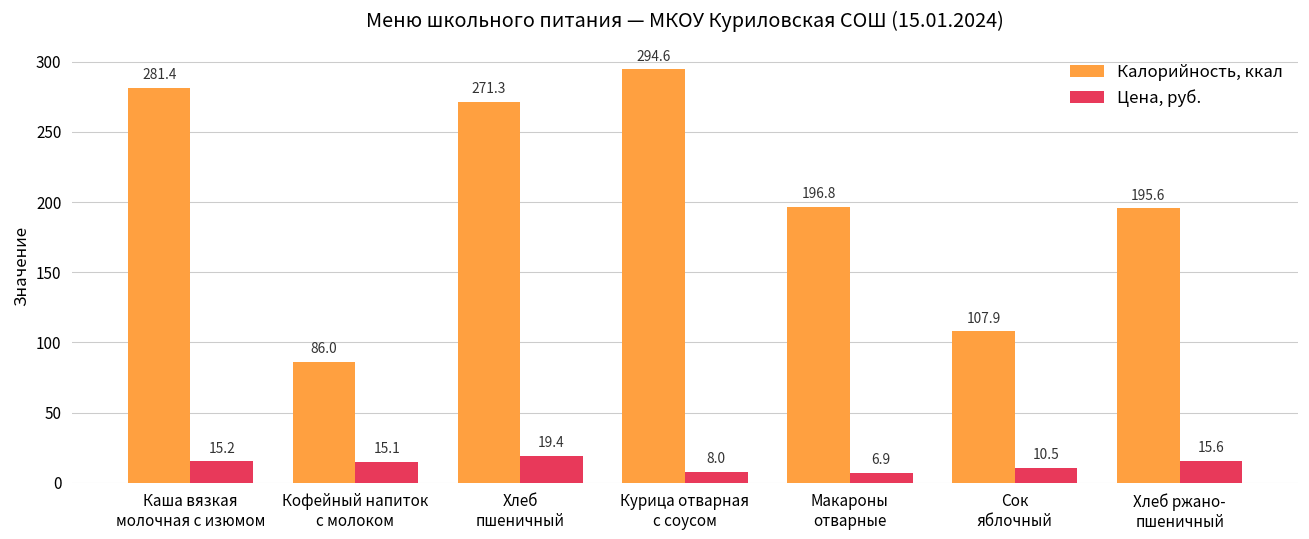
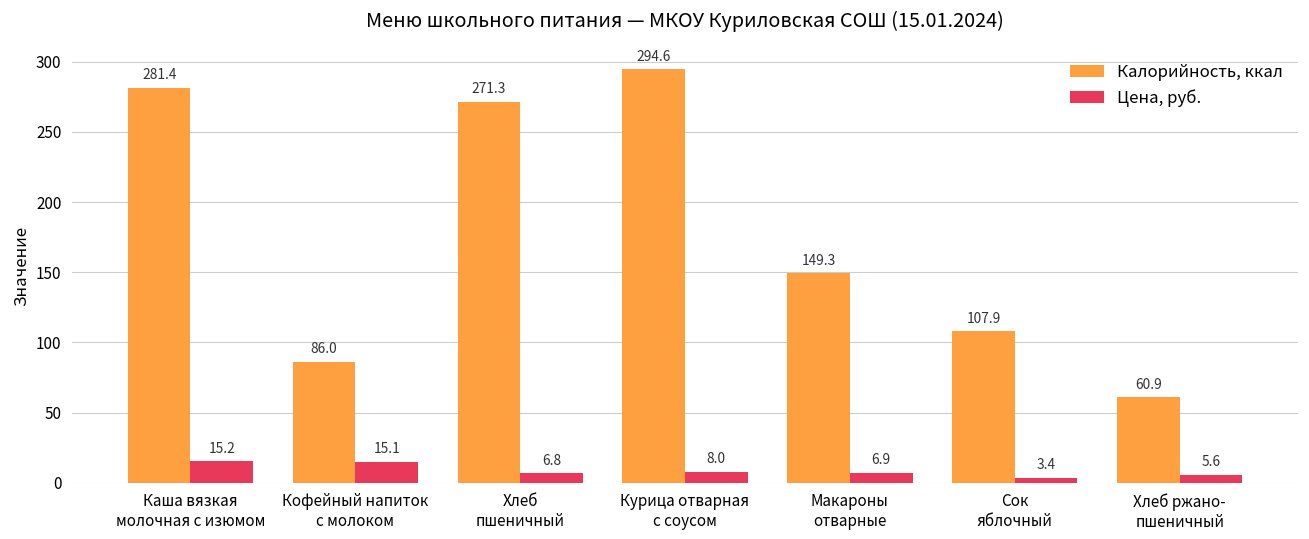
Цена, руб., Хлеб пшеничный: 19.4 -> 6.8
Калорийность, ккал, Макароны отварные: 196.8 -> 149.3
Цена, руб., Сок яблочный: 10.5 -> 3.4
Калорийность, ккал, Хлеб ржано- пшеничный: 195.6 -> 60.9
Цена, руб., Хлеб ржано- пшеничный: 15.6 -> 5.6
